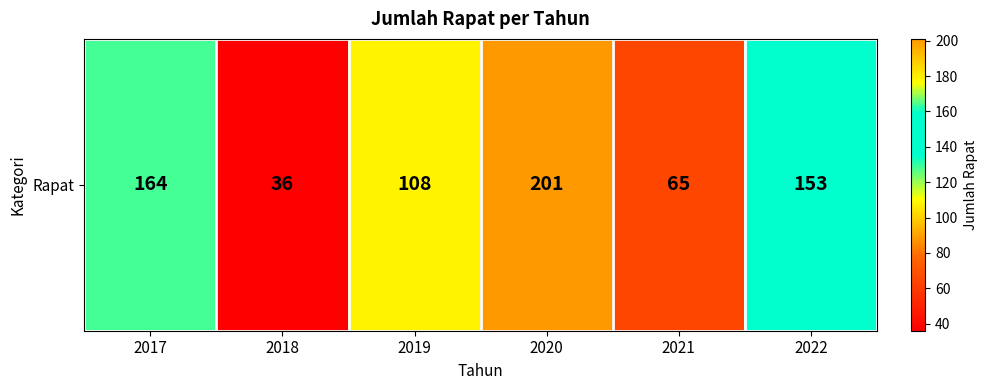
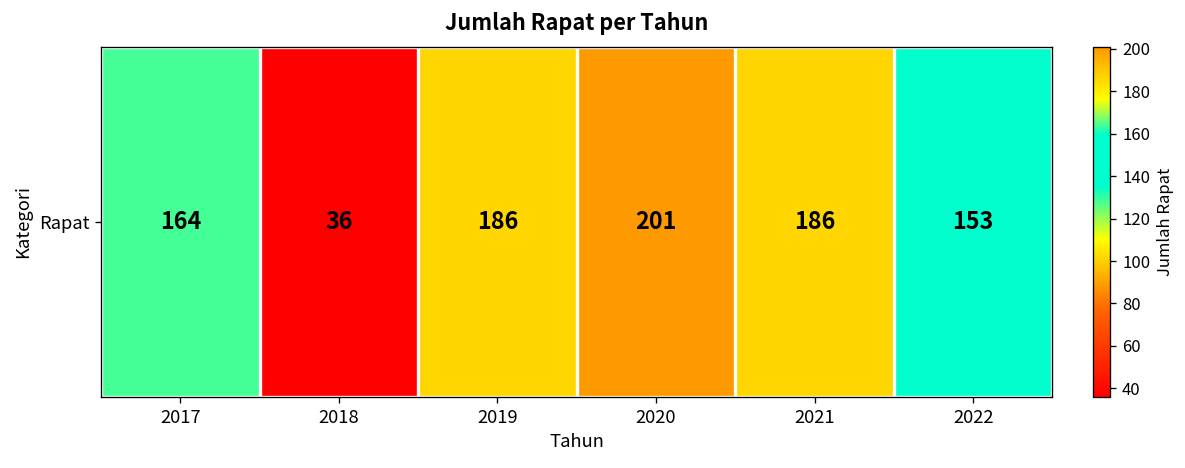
Rapat, 2019: 108 -> 186
Rapat, 2021: 65 -> 186
